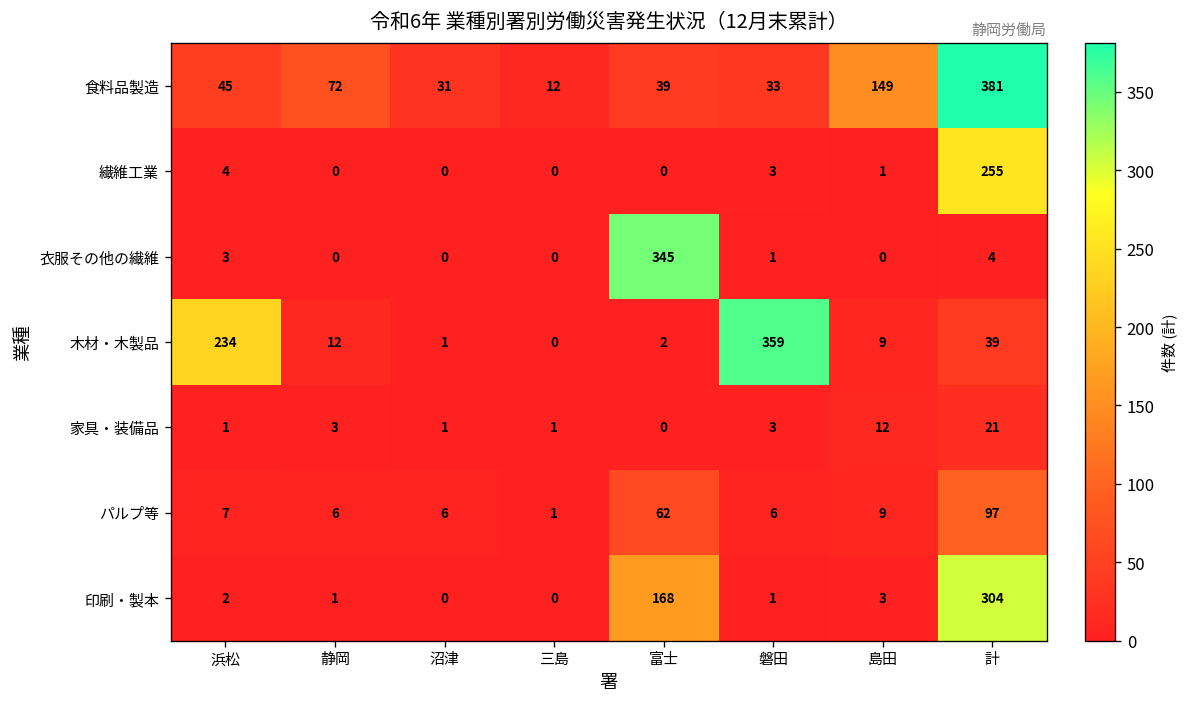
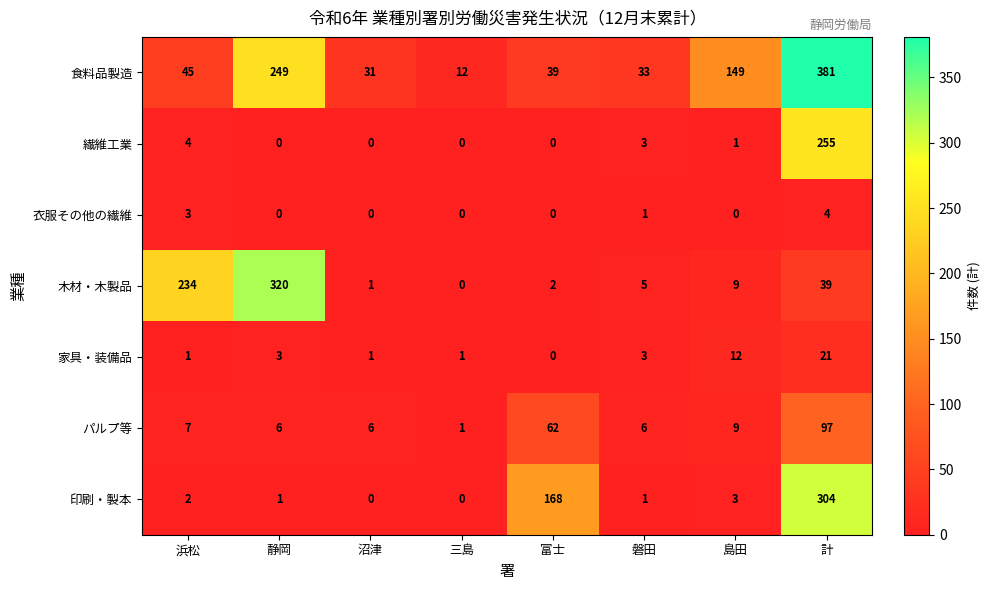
食料品製造, 静岡: 72 -> 249
衣服その他の繊維, 富士: 345 -> 0
木材・木製品, 静岡: 12 -> 320
木材・木製品, 磐田: 359 -> 5
